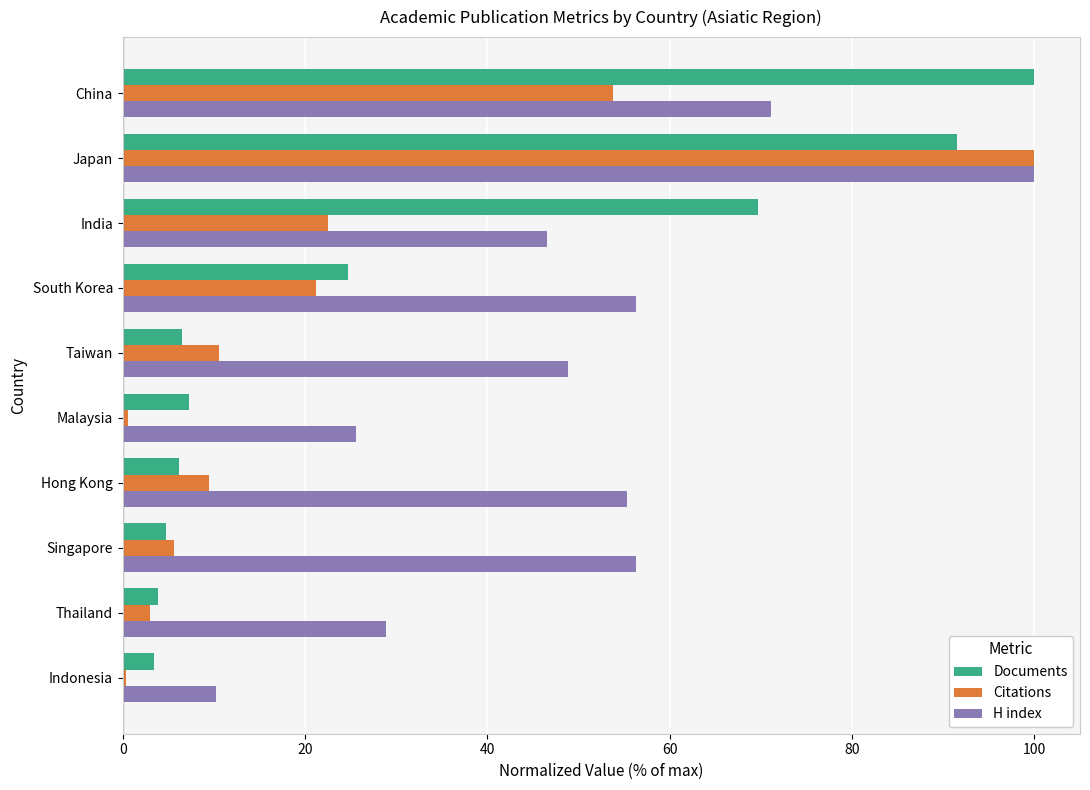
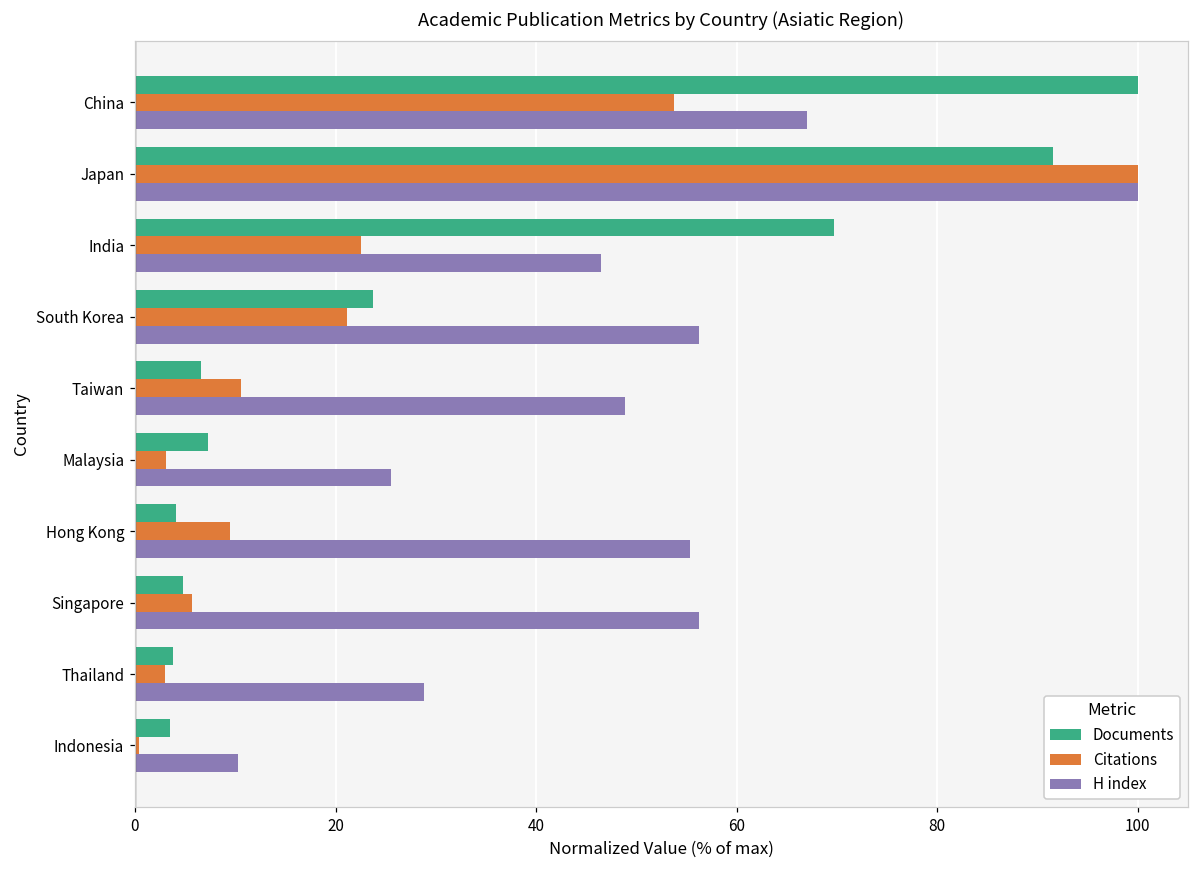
H index, China: 71 -> 67
Documents, South Korea: 25 -> 24
Citations, Malaysia: 1 -> 3
Documents, Hong Kong: 6 -> 4
